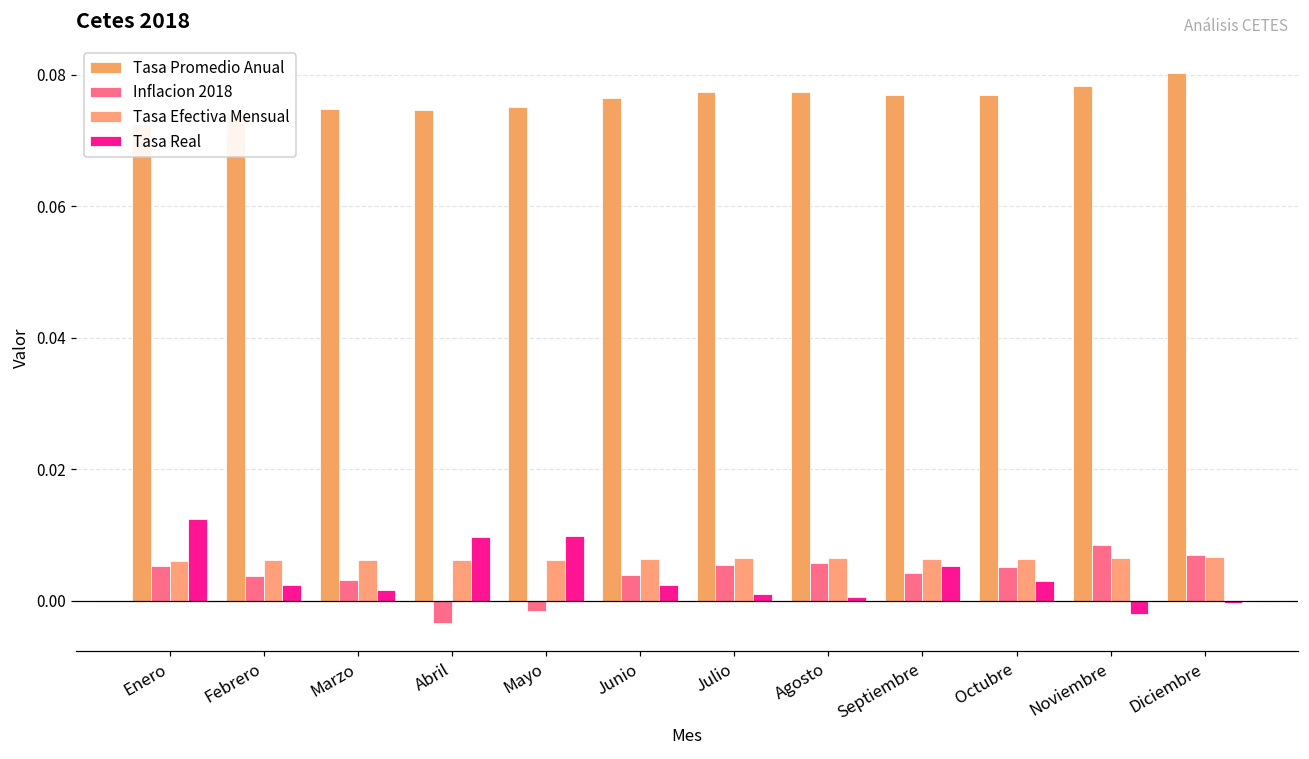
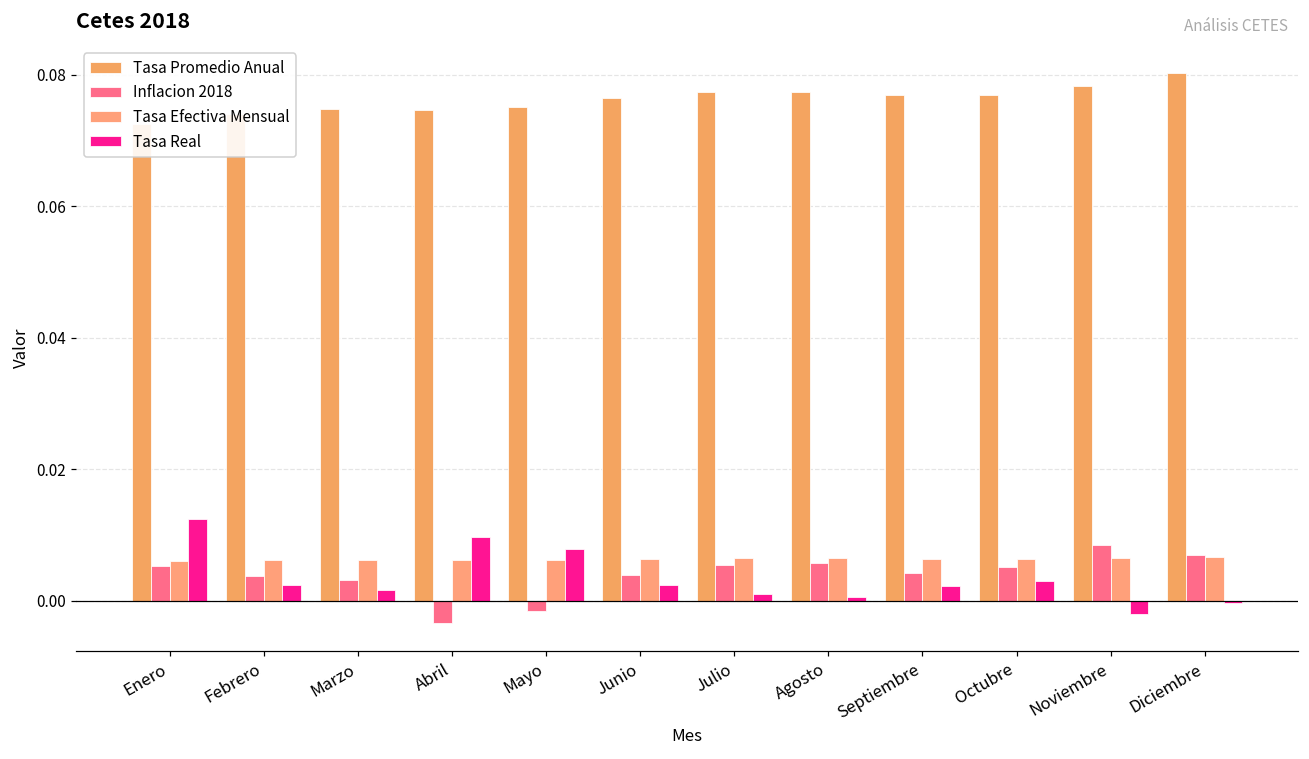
Tasa Real, Mayo: 0.010 -> 0.008
Tasa Real, Septiembre: 0.005 -> 0.002
